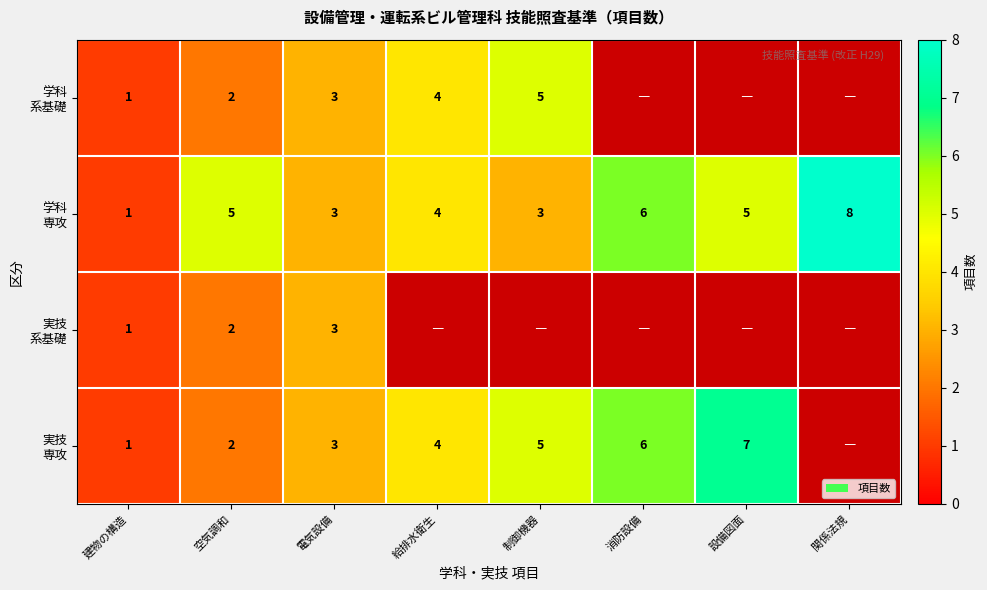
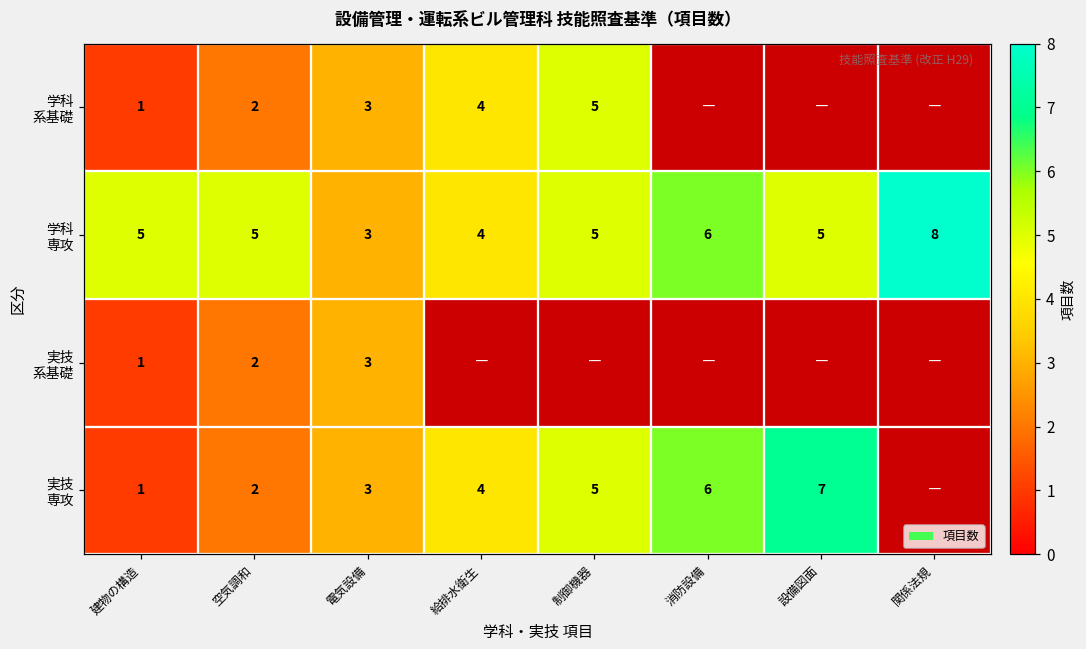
学科 専攻, 建物の構造: 1 -> 5
学科 専攻, 制御機器: 3 -> 5
